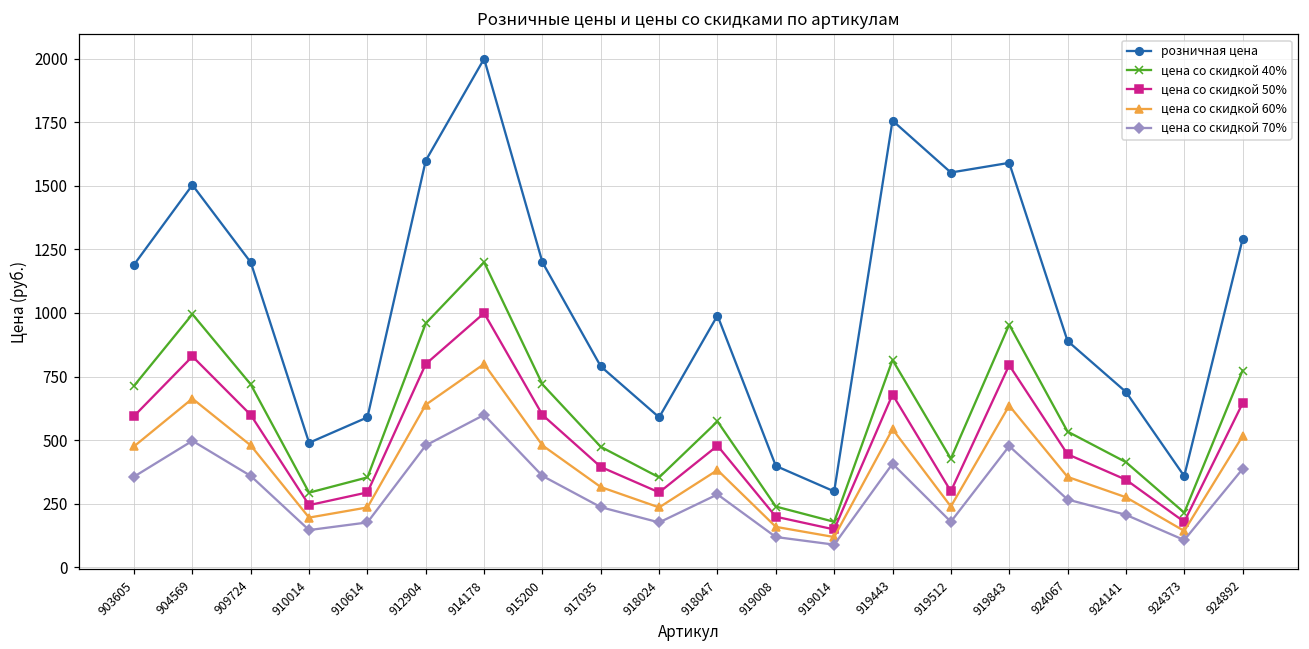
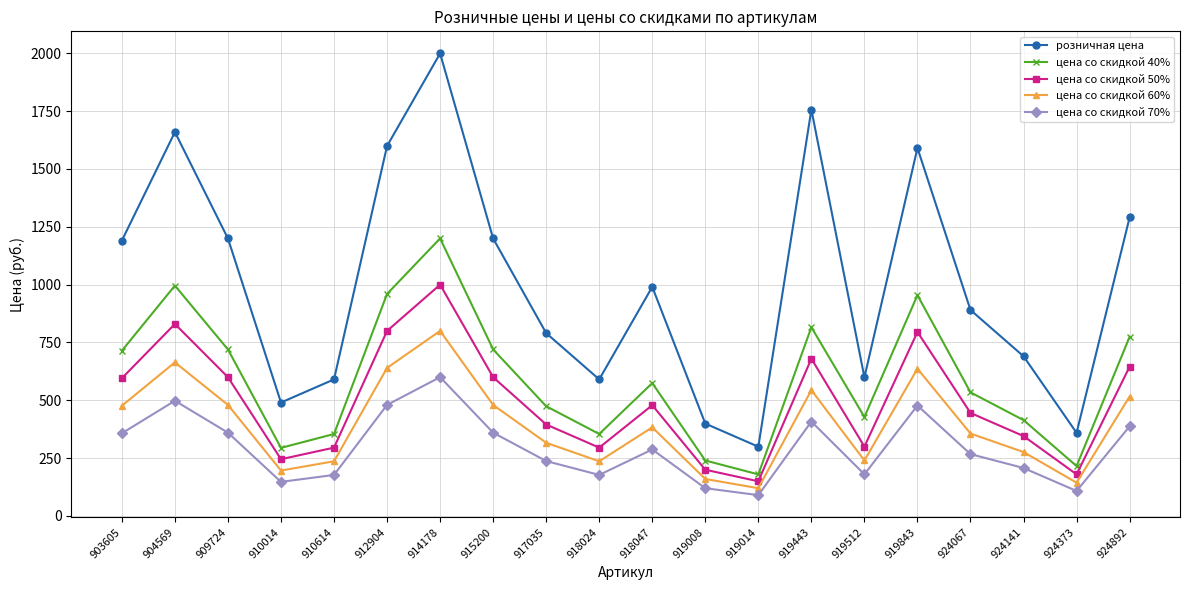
розничная цена, 904569: 1500 -> 1660
розничная цена, 919512: 1550 -> 600
